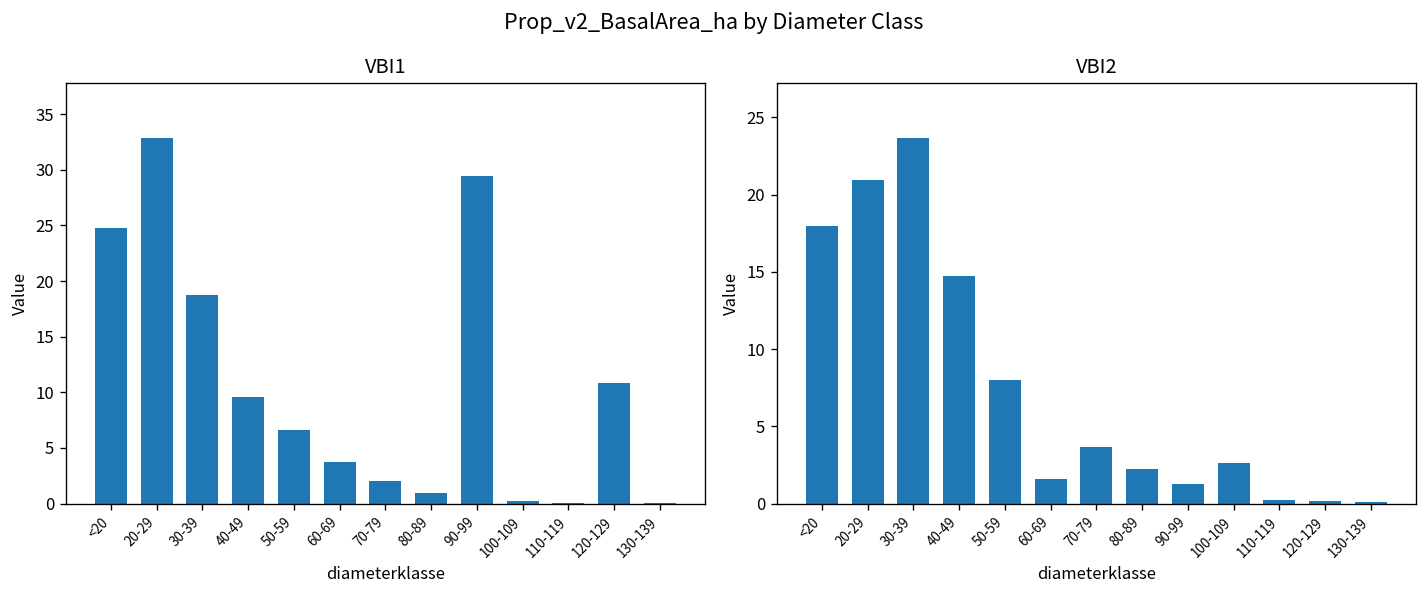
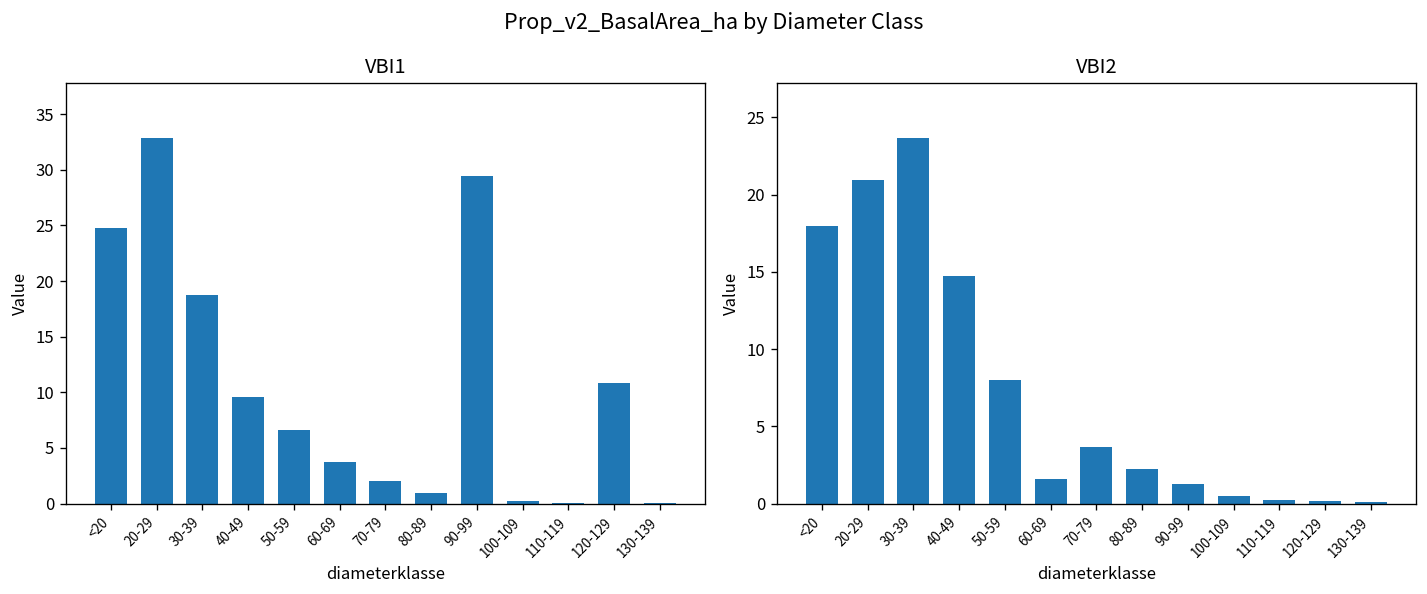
VBI2, 100-109: 2.6 -> 0.5
